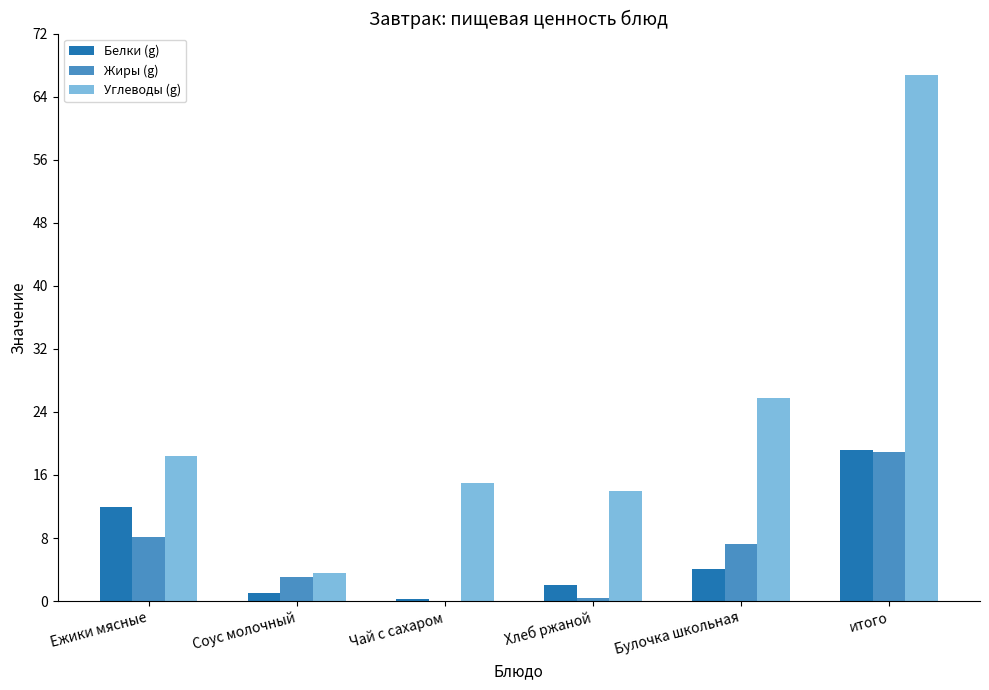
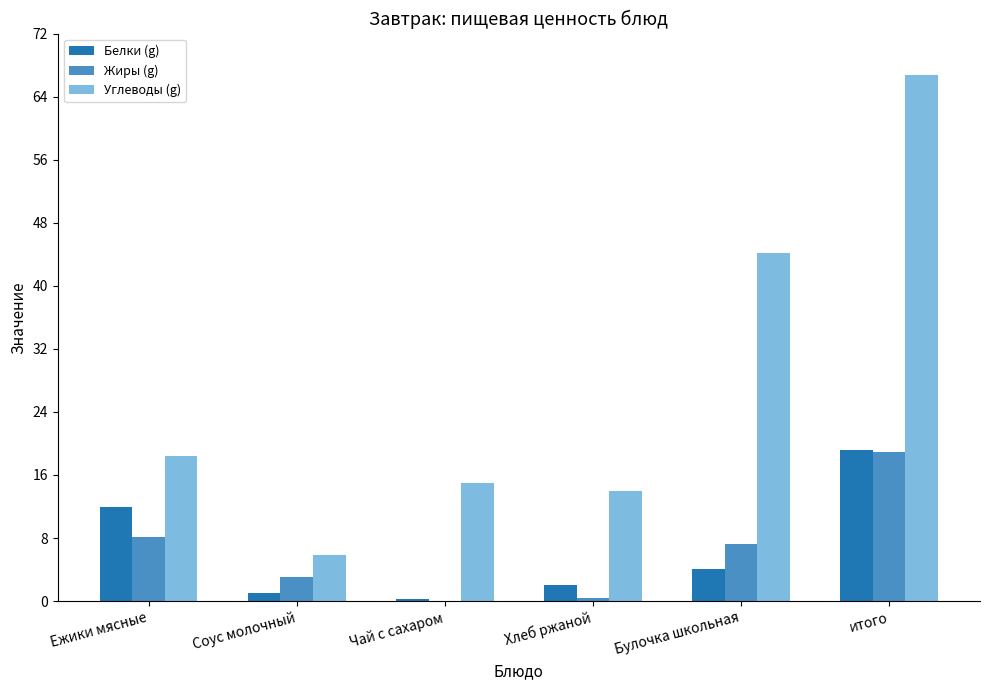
Углеводы (g), Соус молочный: 4 -> 6
Углеводы (g), Булочка школьная: 26 -> 44
